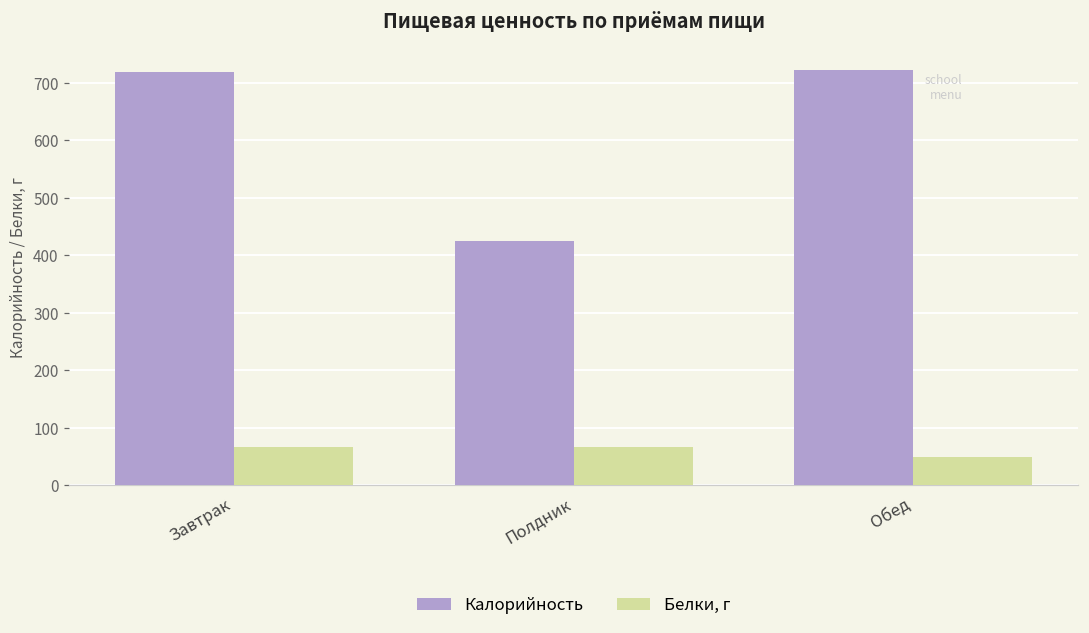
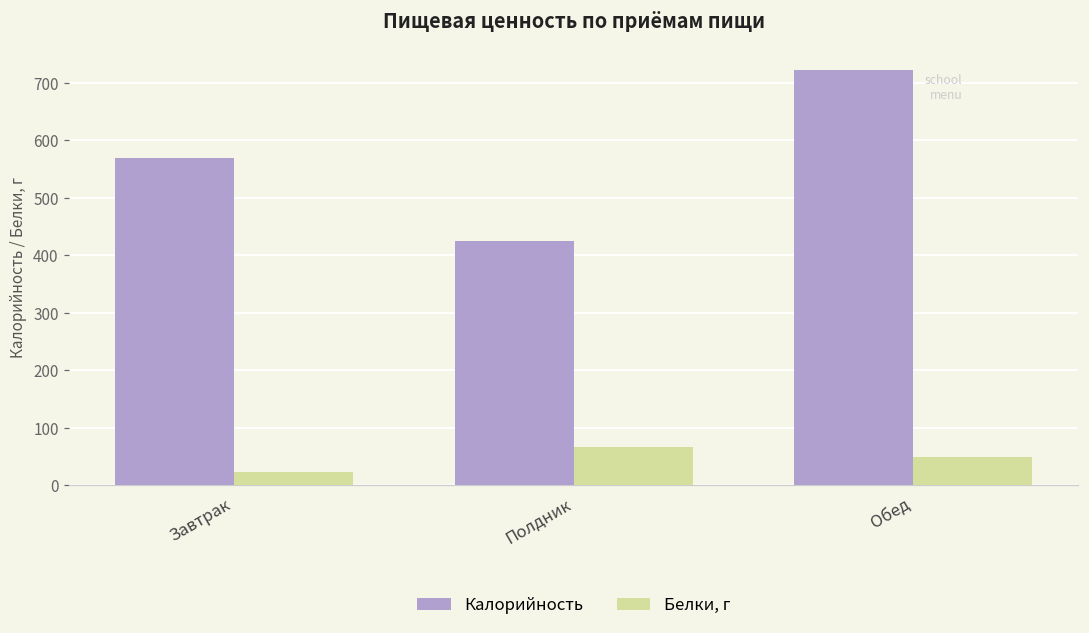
Калорийность, Завтрак: 720 -> 570
Белки, г, Завтрак: 70 -> 20
